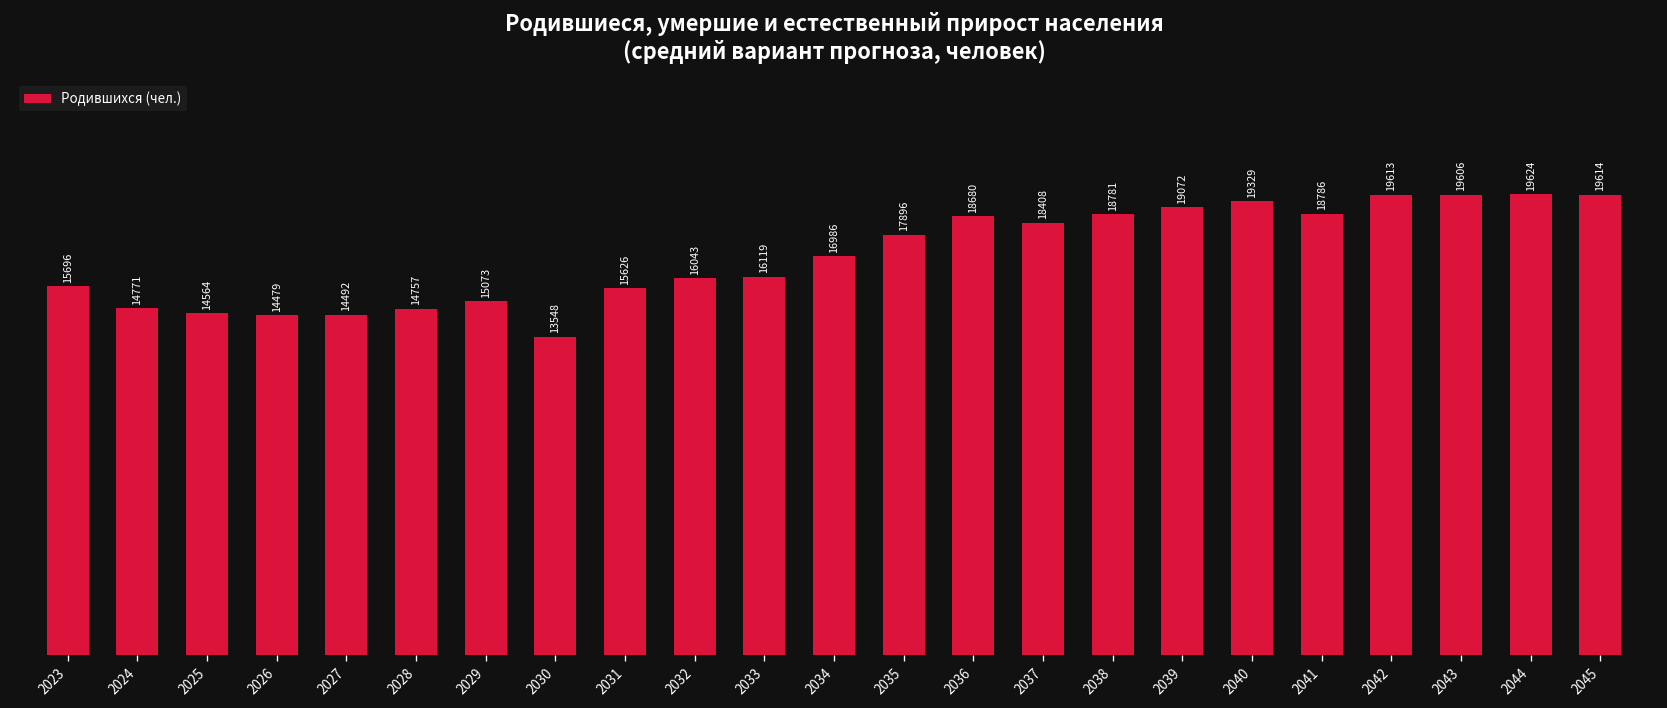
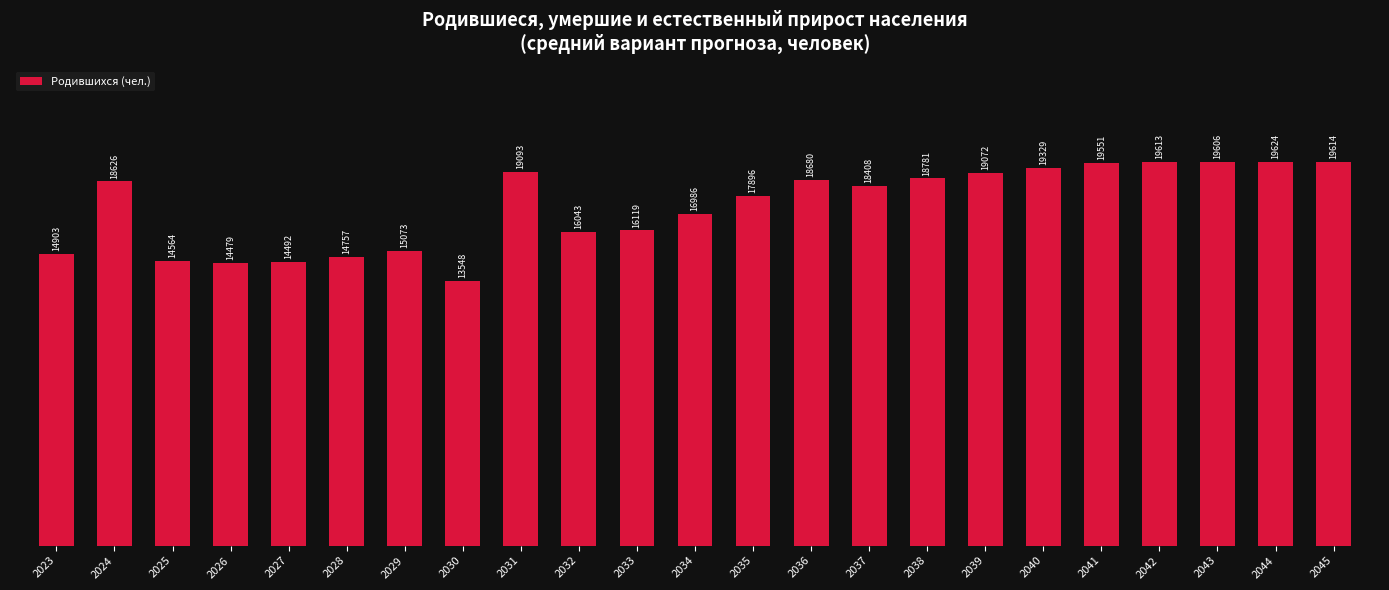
2023: 15696 -> 14903
2024: 14771 -> 18626
2031: 15626 -> 19093
2041: 18786 -> 19551
